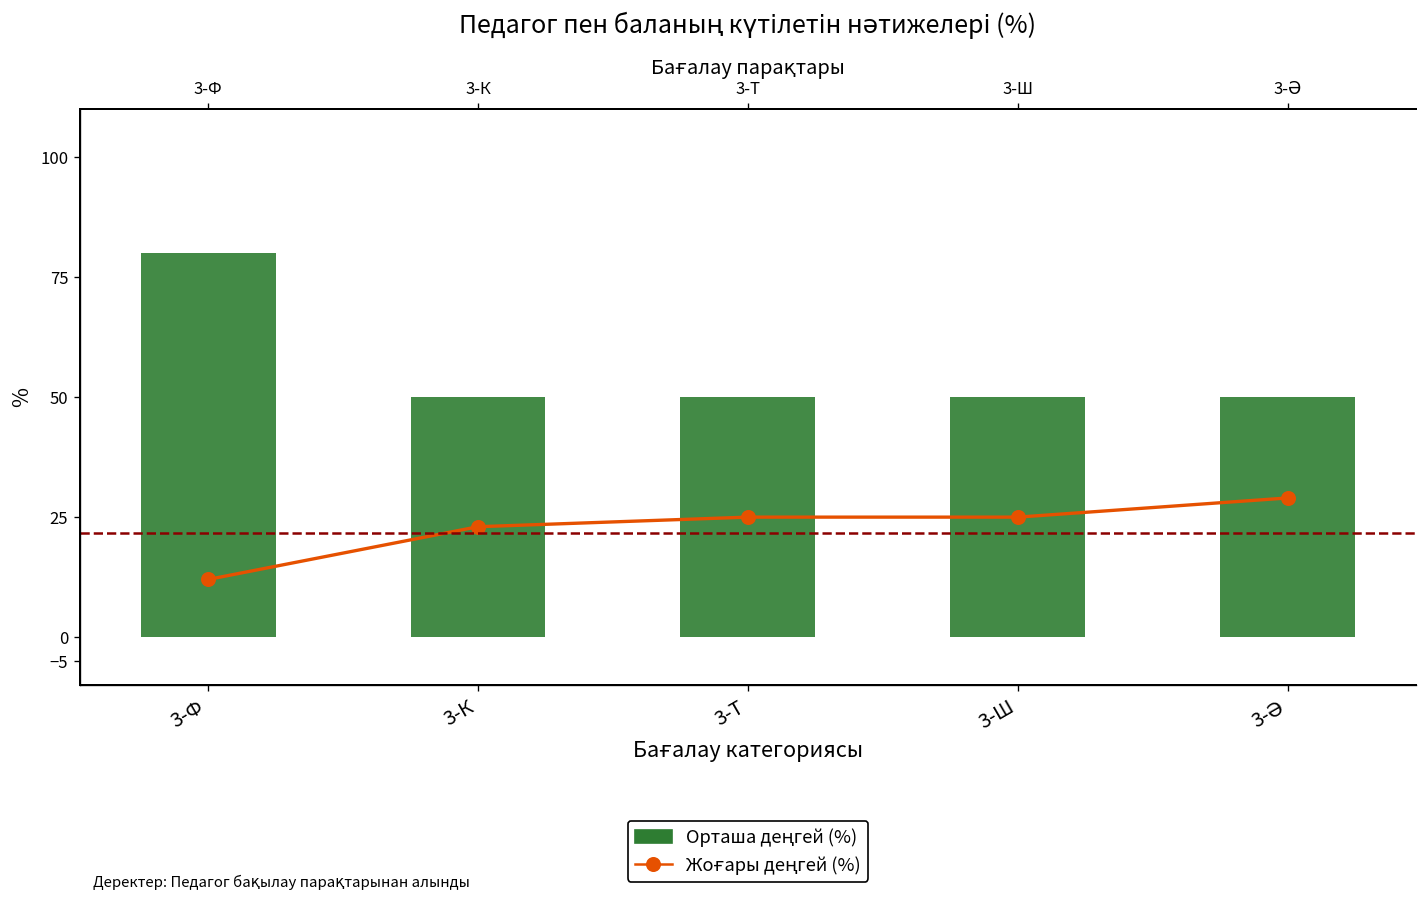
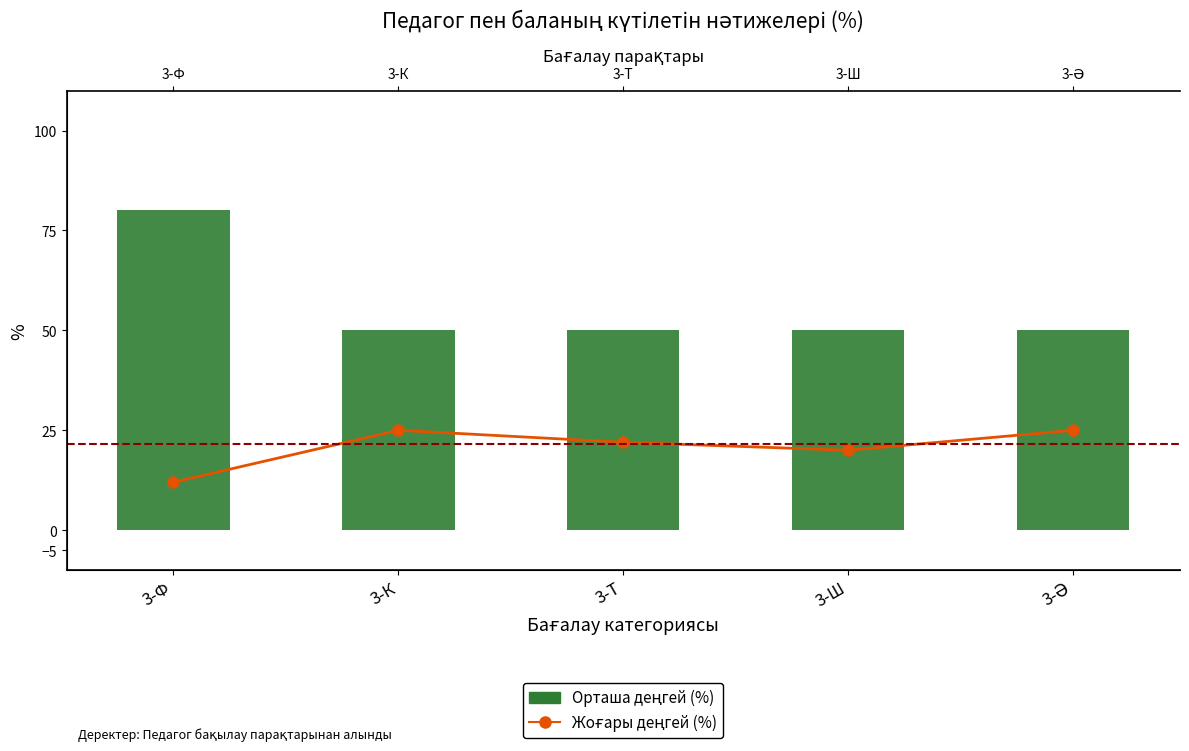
Жоғары деңгей (%), 3-К: 23 -> 25
Жоғары деңгей (%), 3-Т: 25 -> 22
Жоғары деңгей (%), 3-Ш: 25 -> 20
Жоғары деңгей (%), 3-Ә: 29 -> 25
